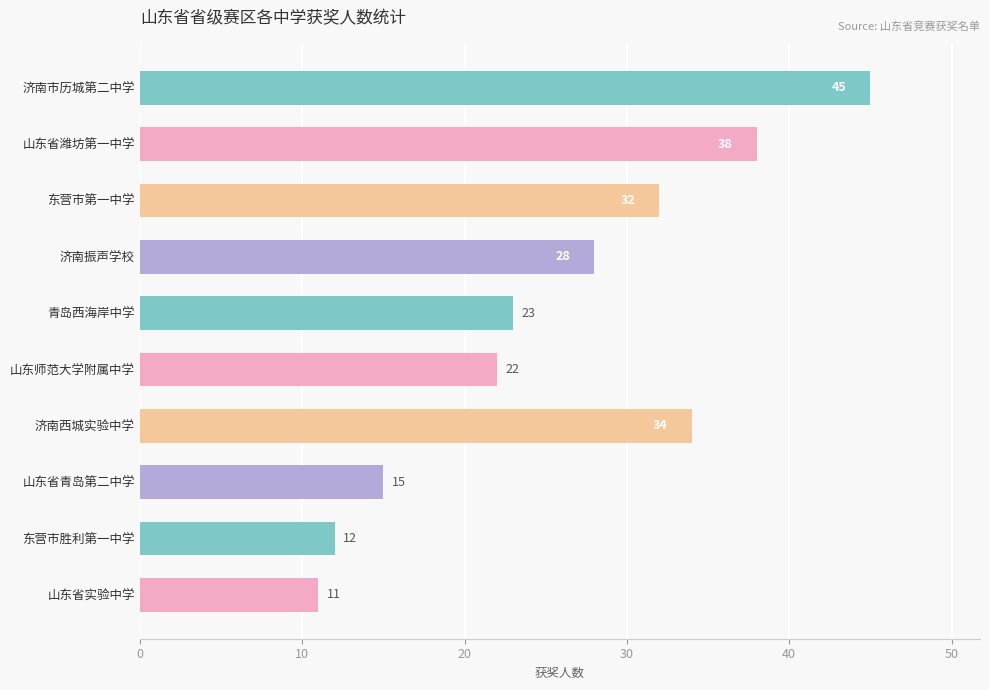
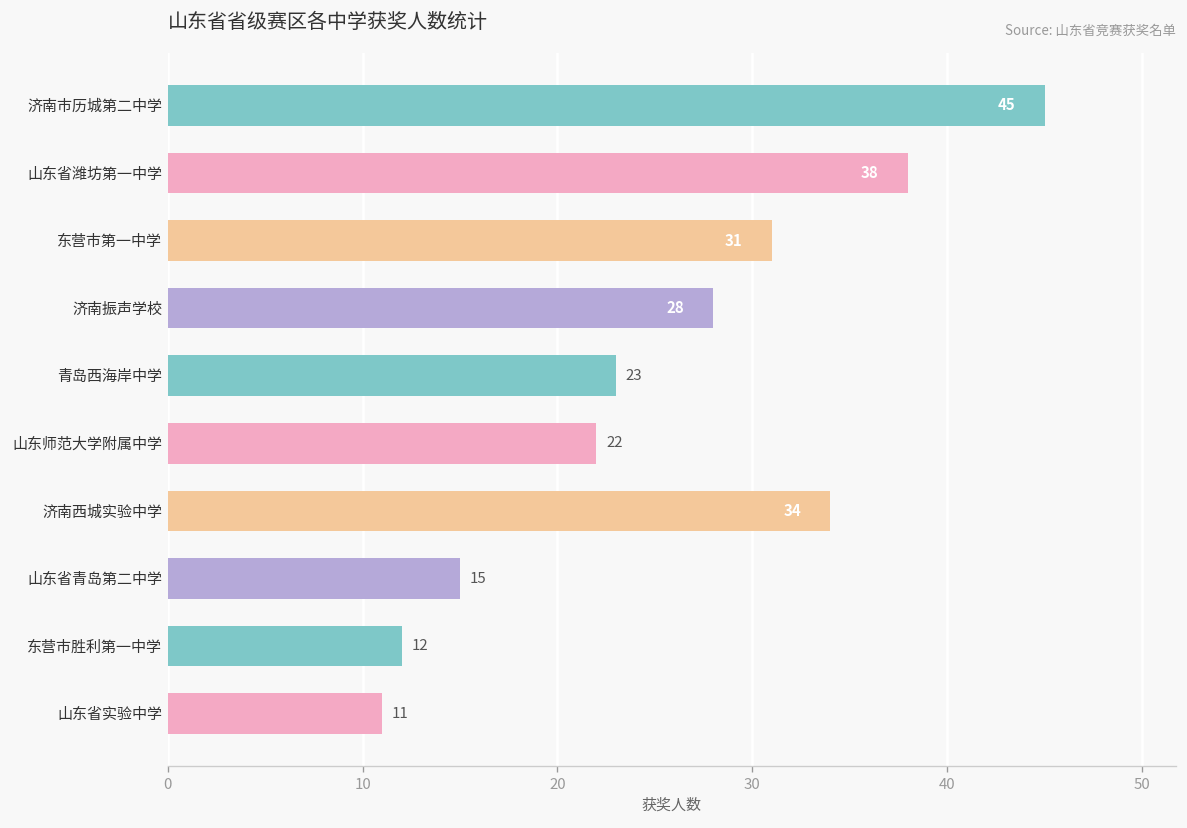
东营市第一中学: 32 -> 31
